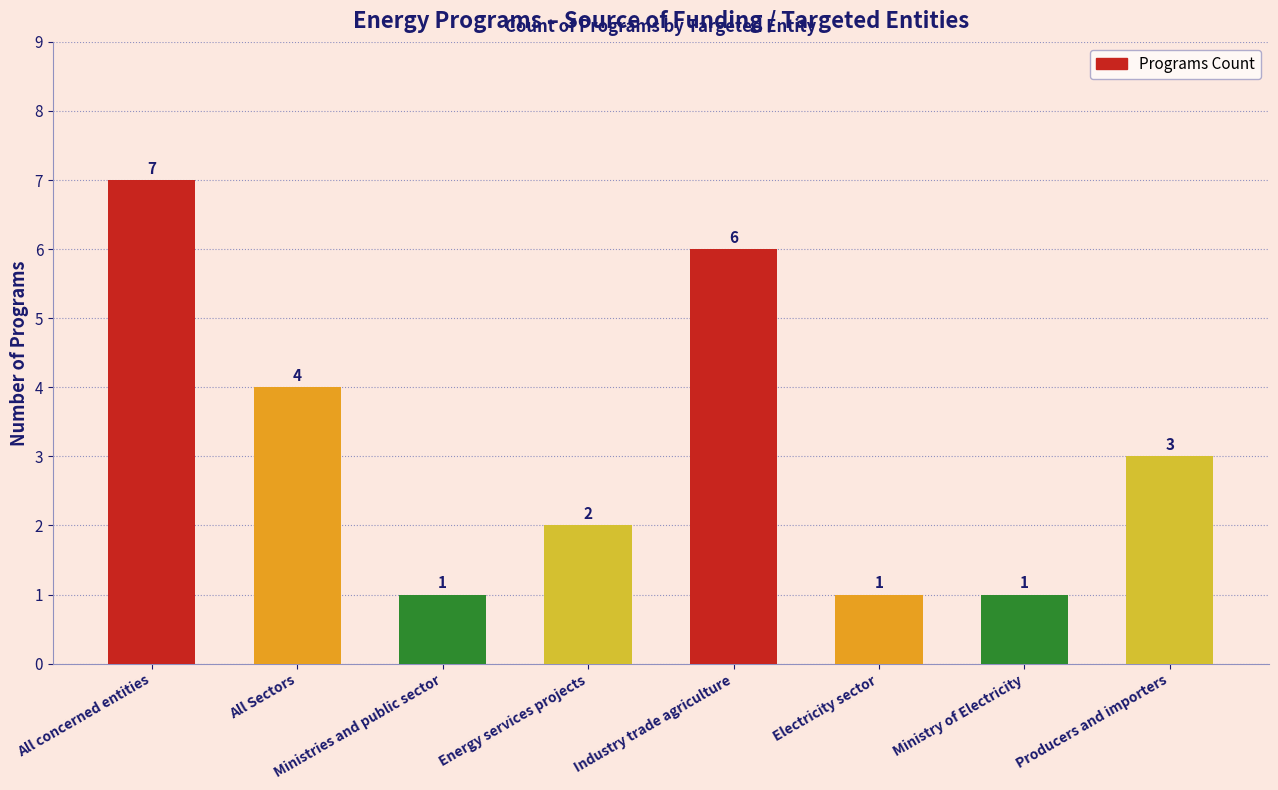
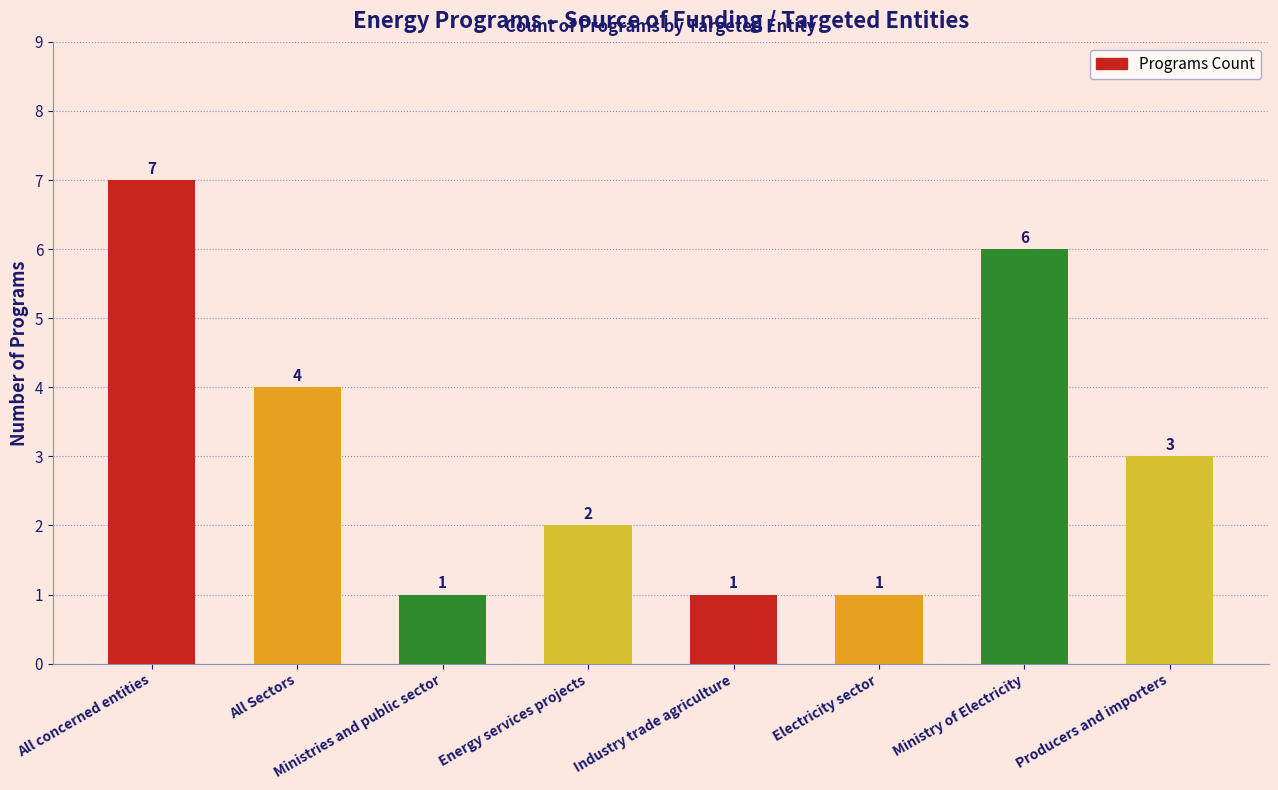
Industry trade agriculture: 6 -> 1
Ministry of Electricity: 1 -> 6
